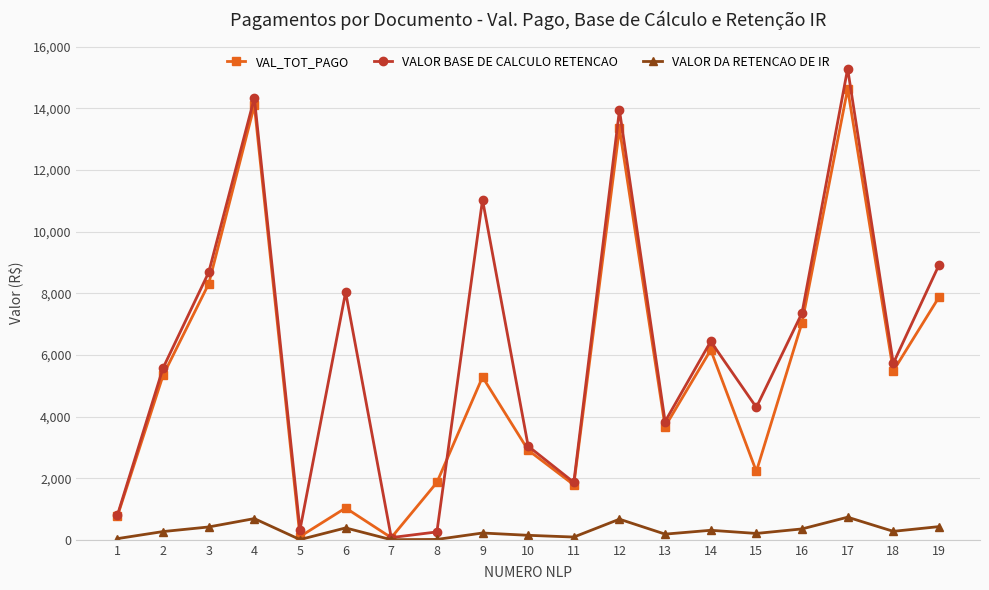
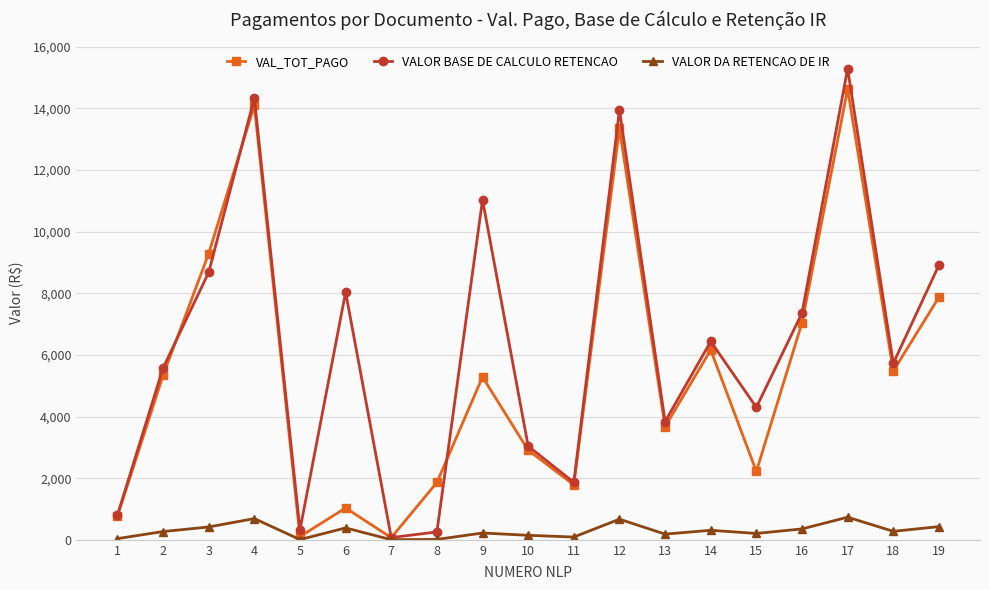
VAL_TOT_PAGO, 3: 8,300 -> 9,300
